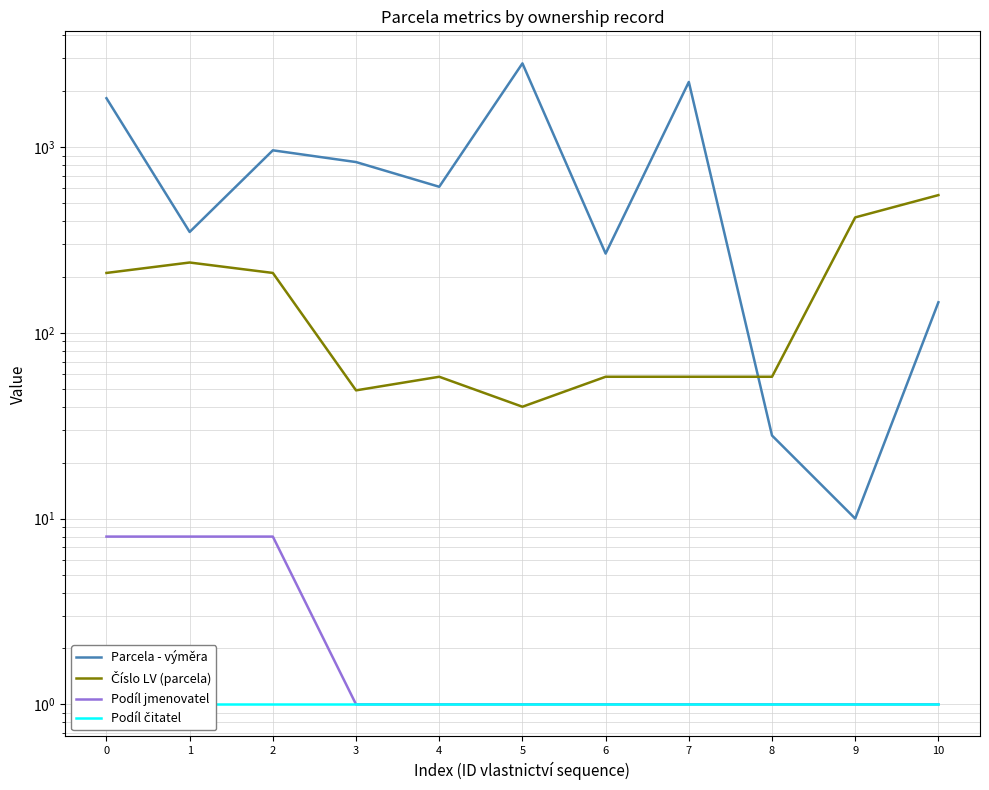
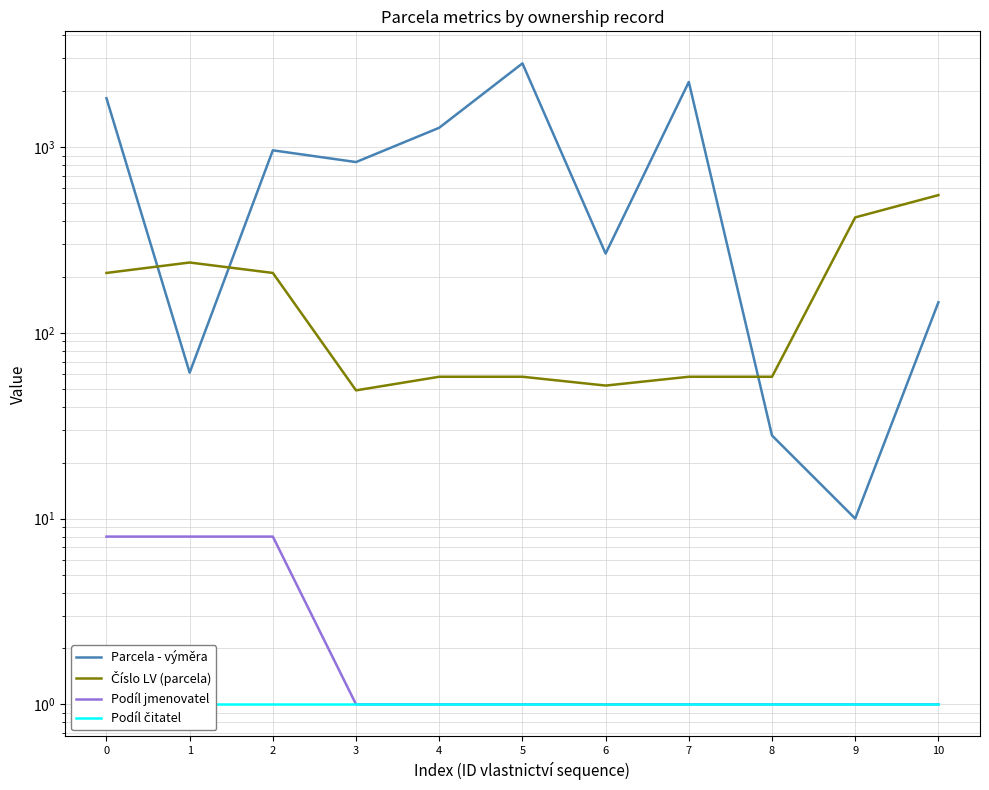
Parcela - výměra, 1: 350 -> 61
Parcela - výměra, 4: 610 -> 1300
Číslo LV (parcela), 5: 40 -> 58
Číslo LV (parcela), 6: 58 -> 52
